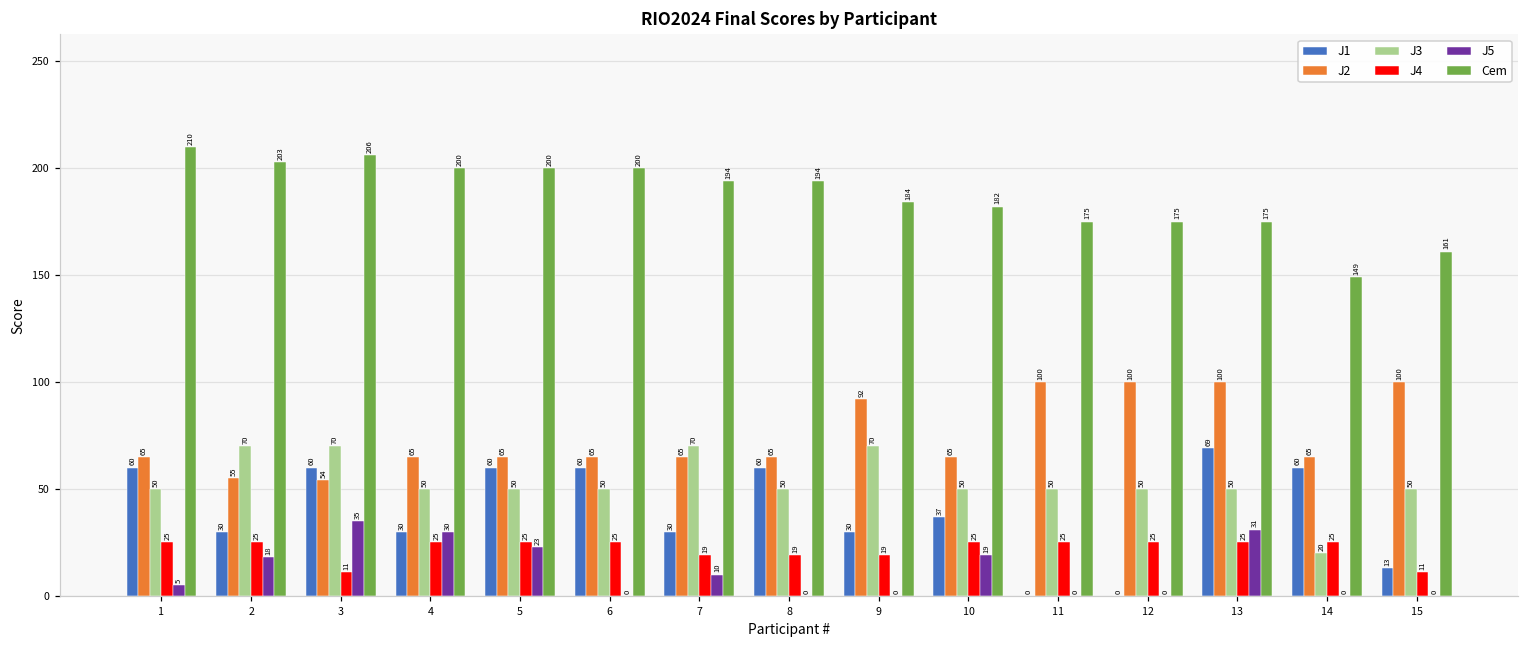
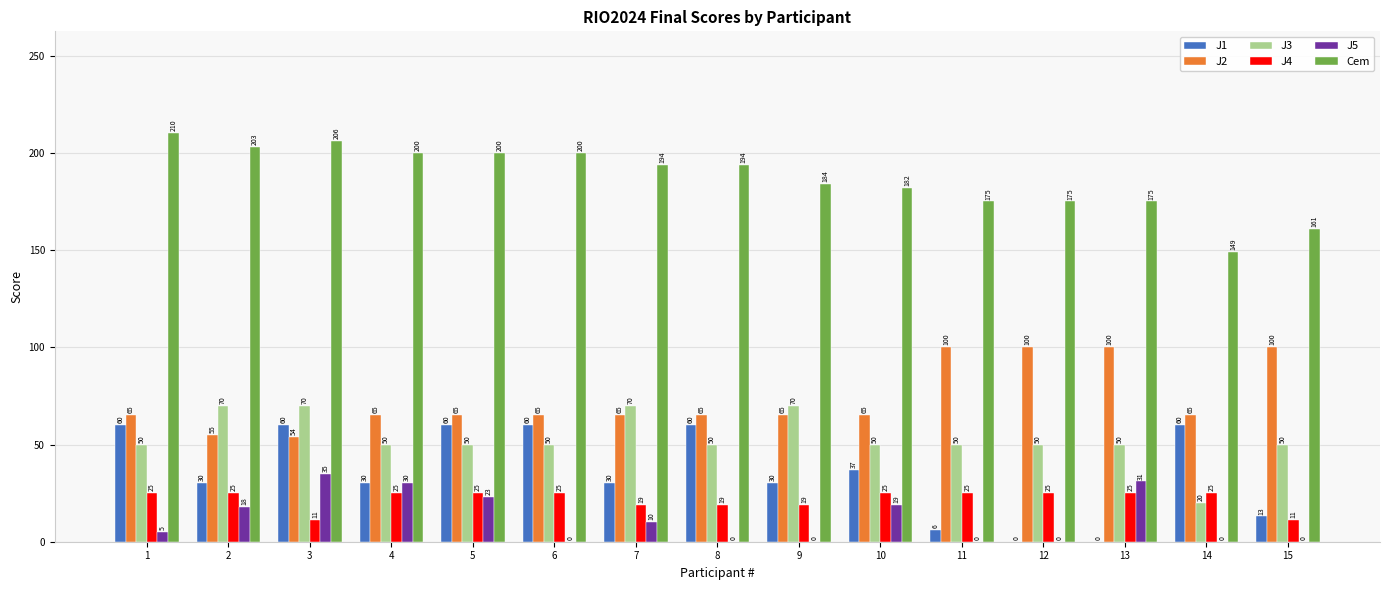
J2, 9: 92 -> 65
J1, 11: 0 -> 6
J1, 13: 69 -> 0
